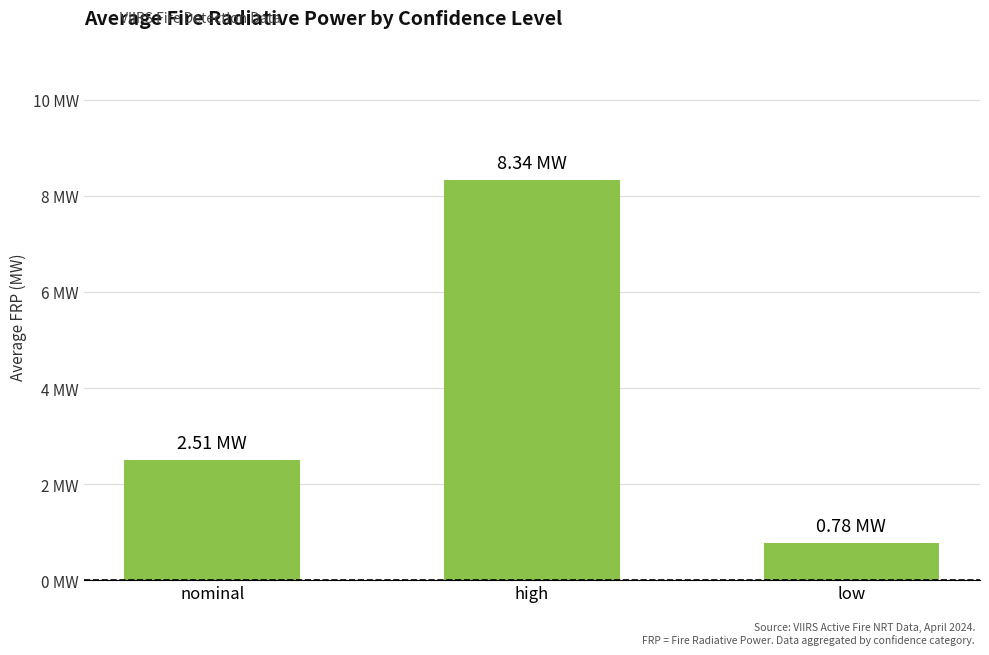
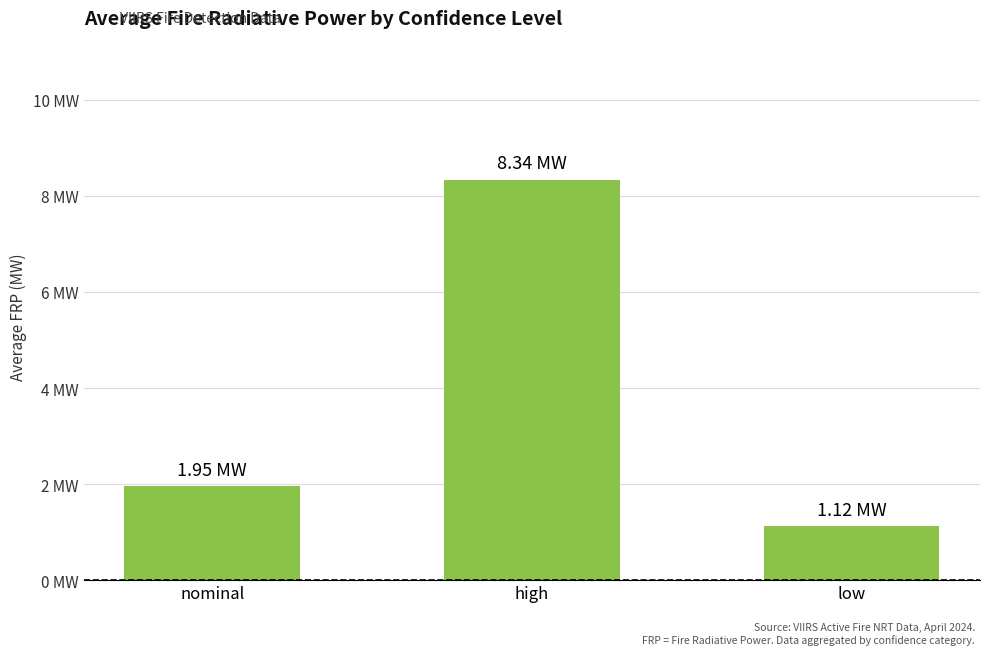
nominal: 2.51 -> 1.95
low: 0.78 -> 1.12
